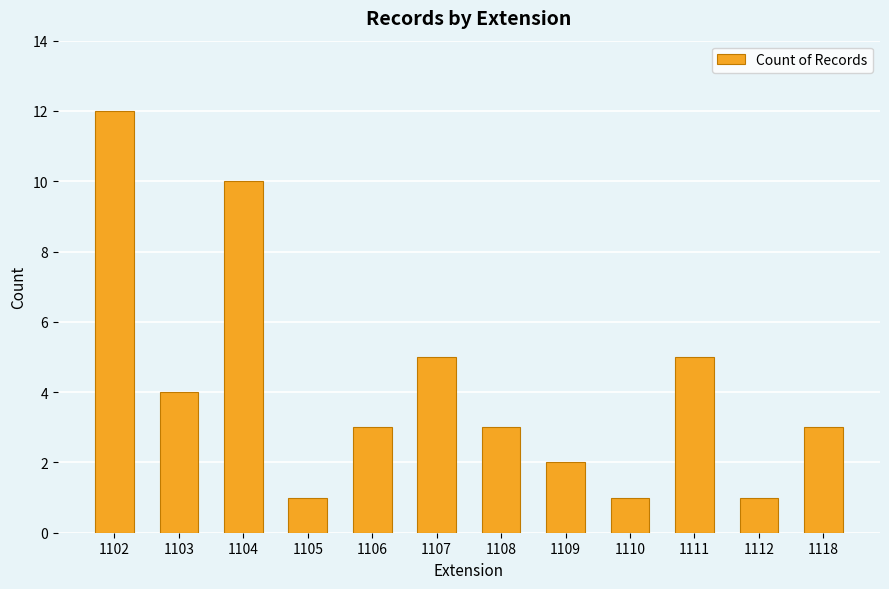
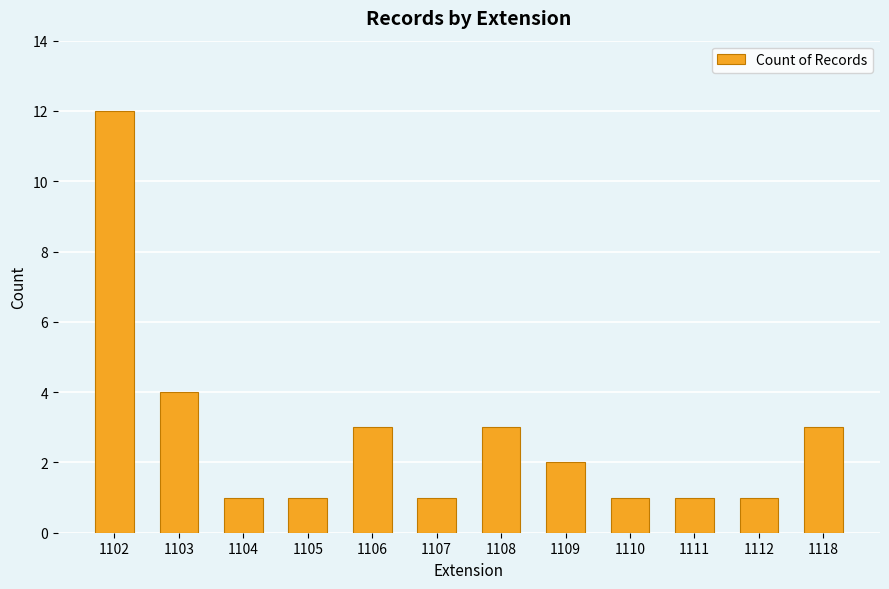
1104: 10 -> 1
1107: 5 -> 1
1111: 5 -> 1
